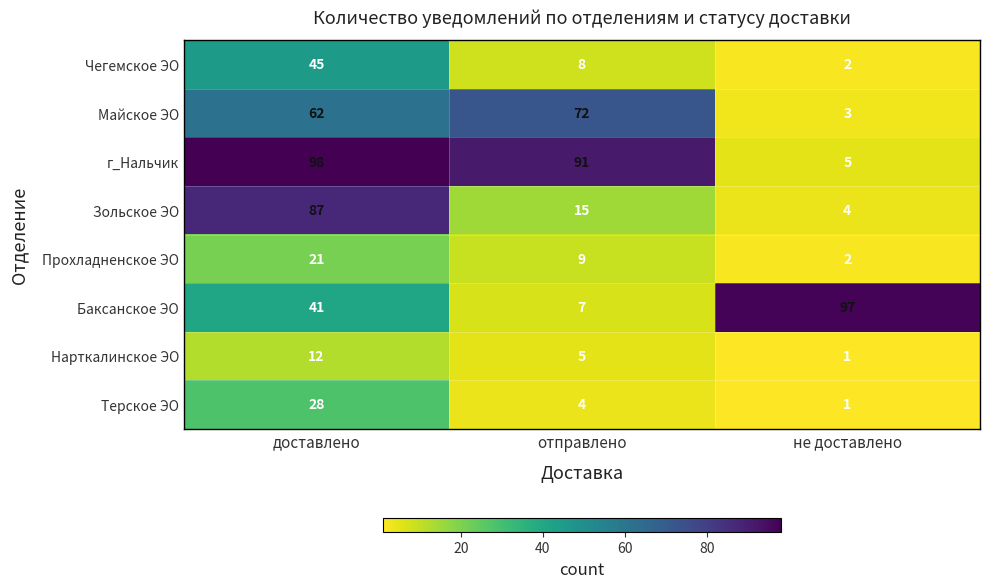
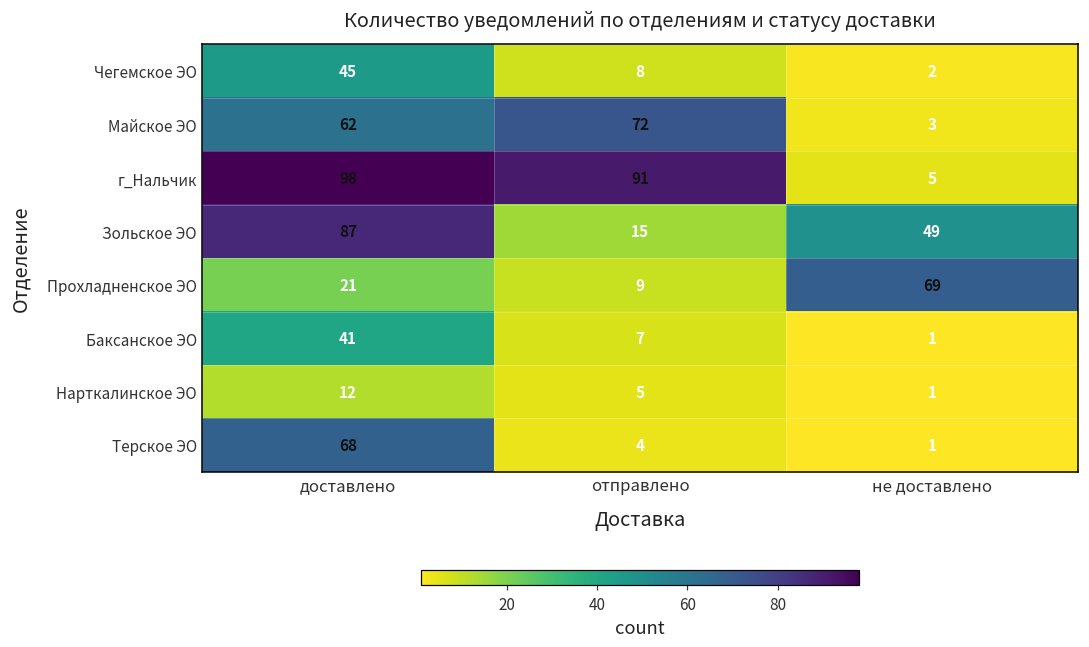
Зольское ЭО, не доставлено: 4 -> 49
Прохладненское ЭО, не доставлено: 2 -> 69
Баксанское ЭО, не доставлено: 97 -> 1
Терское ЭО, доставлено: 28 -> 68
